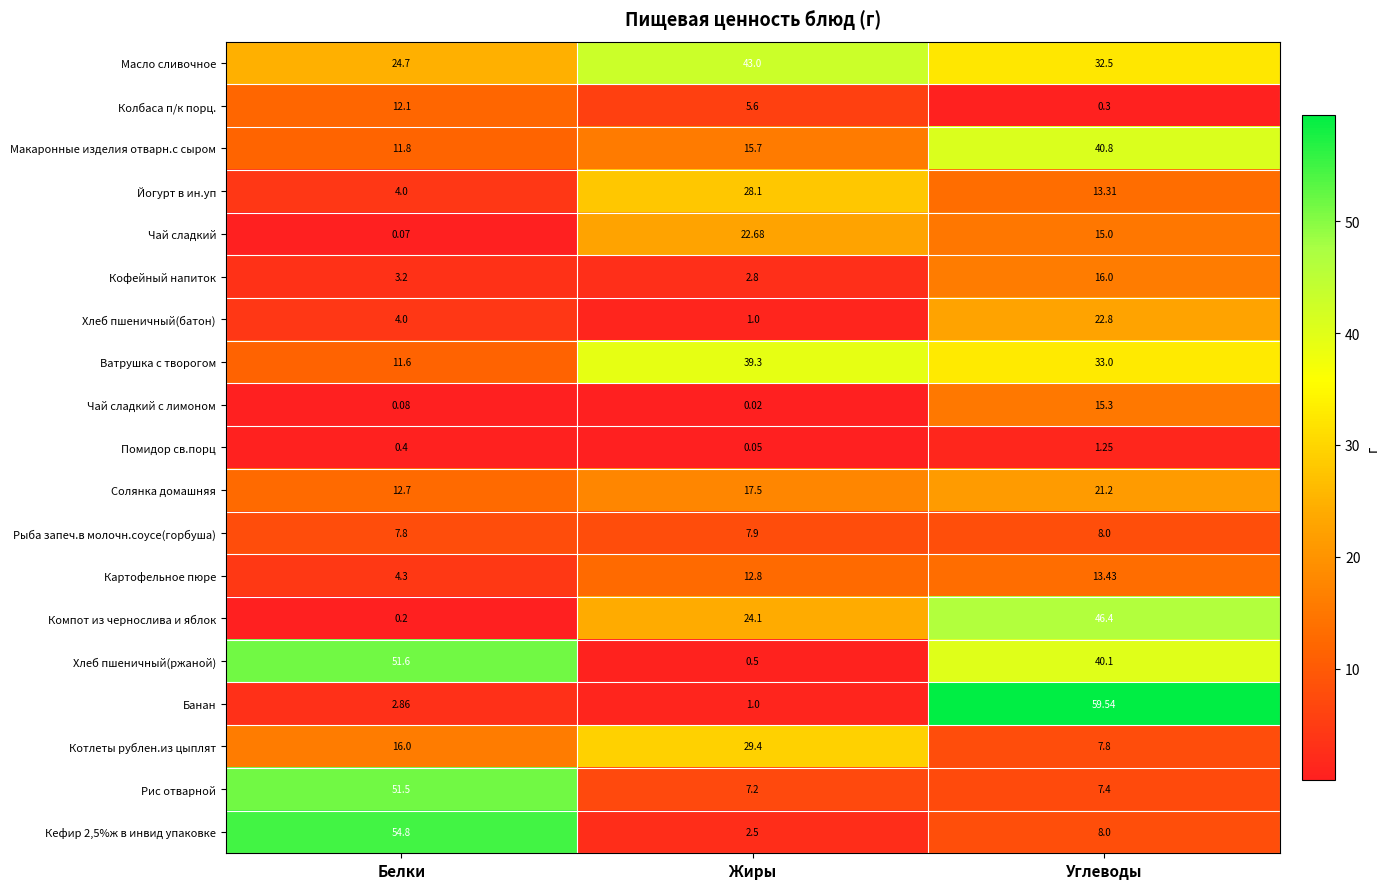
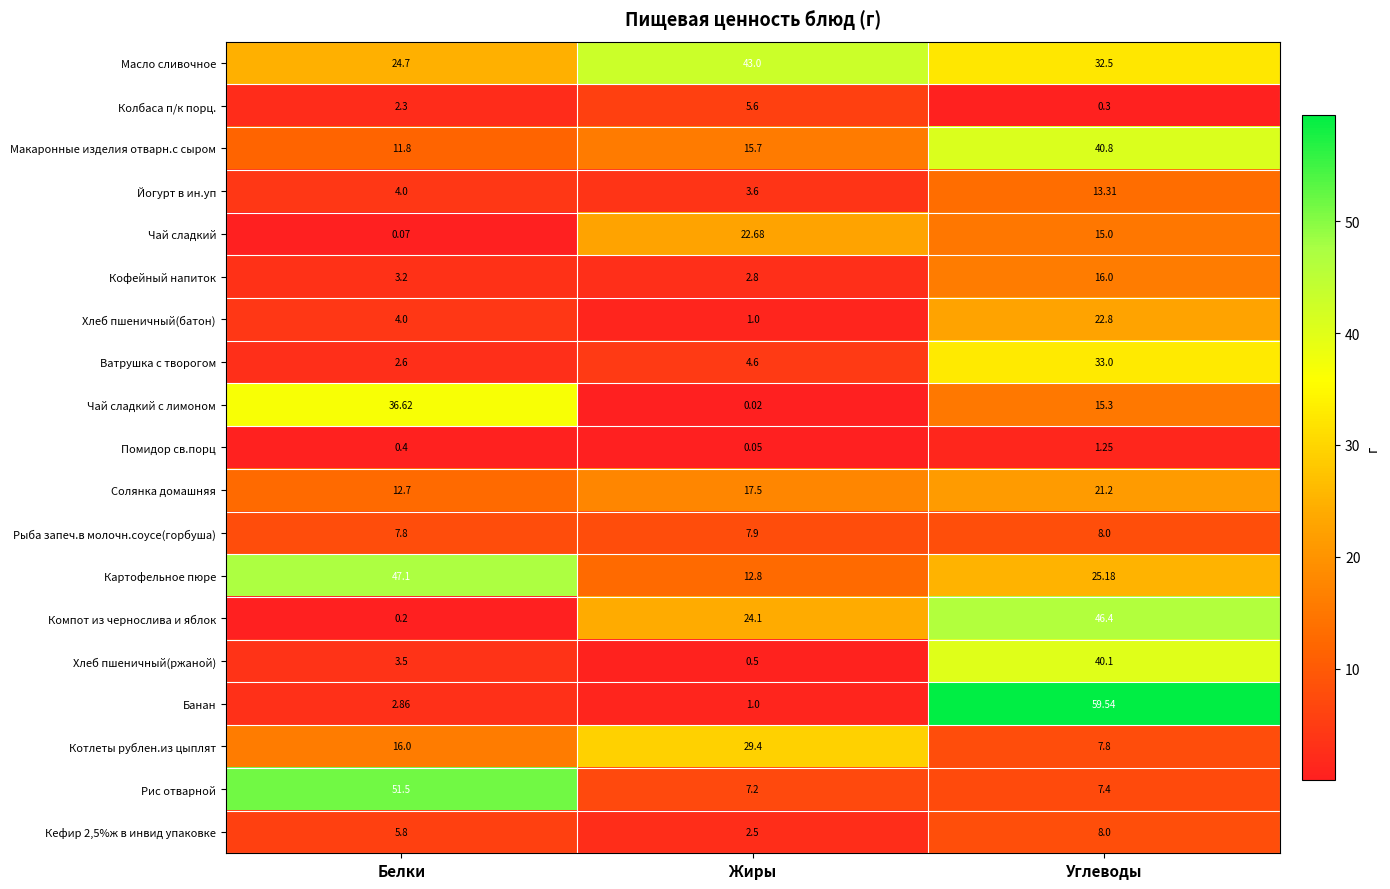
Колбаса п/к порц., Белки: 12.1 -> 2.3
Йогурт в ин.уп, Жиры: 28.1 -> 3.6
Ватрушка с творогом, Белки: 11.6 -> 2.6
Ватрушка с творогом, Жиры: 39.3 -> 4.6
Чай сладкий с лимоном, Белки: 0.08 -> 36.62
Картофельное пюре, Белки: 4.3 -> 47.1
Картофельное пюре, Углеводы: 13.43 -> 25.18
Хлеб пшеничный(ржаной), Белки: 51.6 -> 3.5
Кефир 2,5%ж в инвид упаковке, Белки: 54.8 -> 5.8
